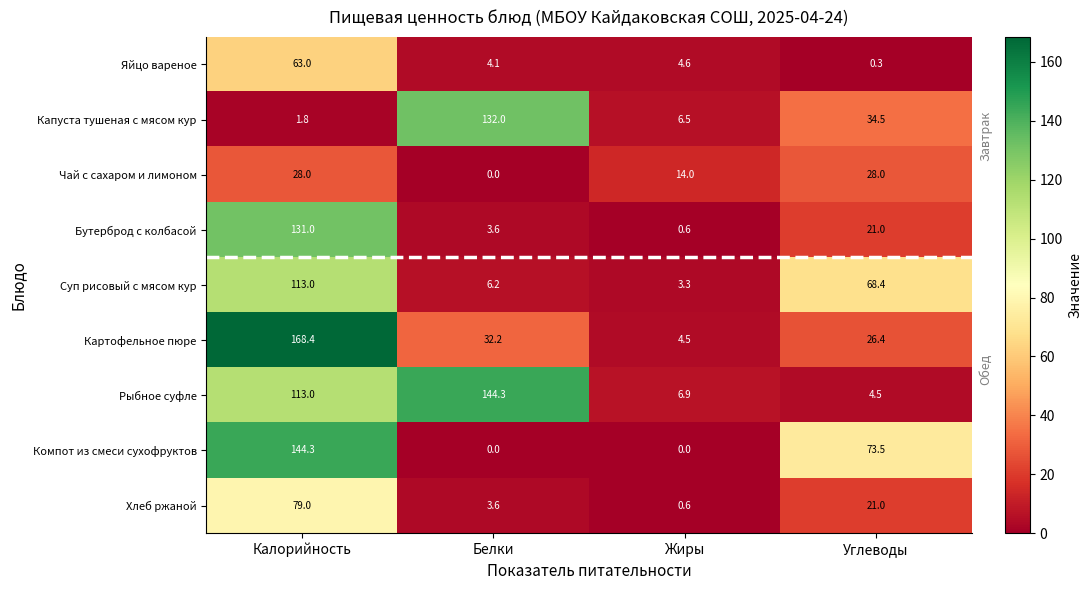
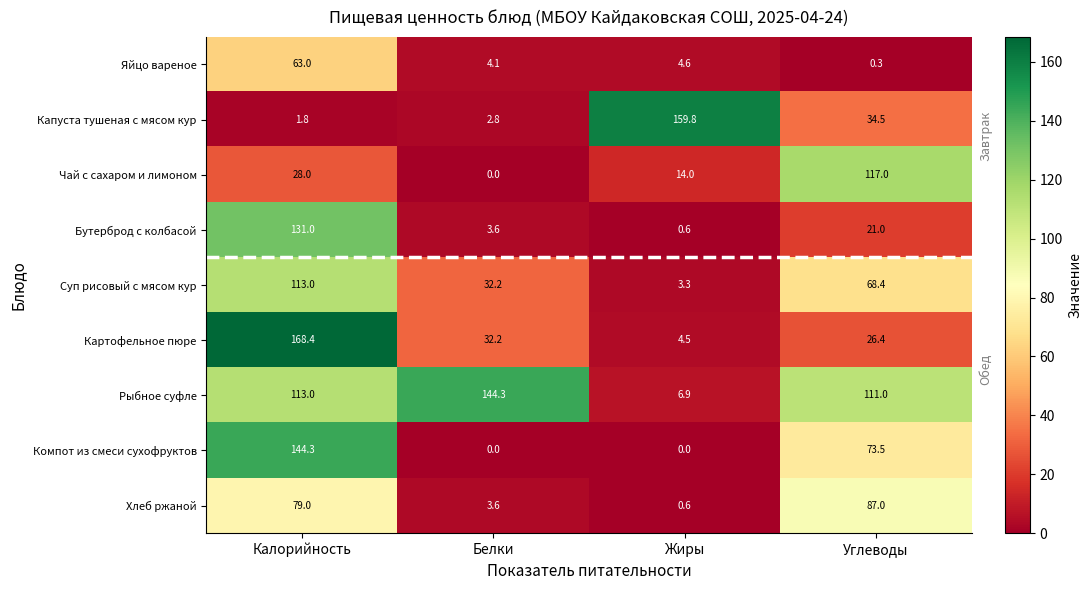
Капуста тушеная с мясом кур, Белки: 132.0 -> 2.8
Капуста тушеная с мясом кур, Жиры: 6.5 -> 159.8
Чай с сахаром и лимоном, Углеводы: 28.0 -> 117.0
Суп рисовый с мясом кур, Белки: 6.2 -> 32.2
Рыбное суфле, Углеводы: 4.5 -> 111.0
Хлеб ржаной, Углеводы: 21.0 -> 87.0
